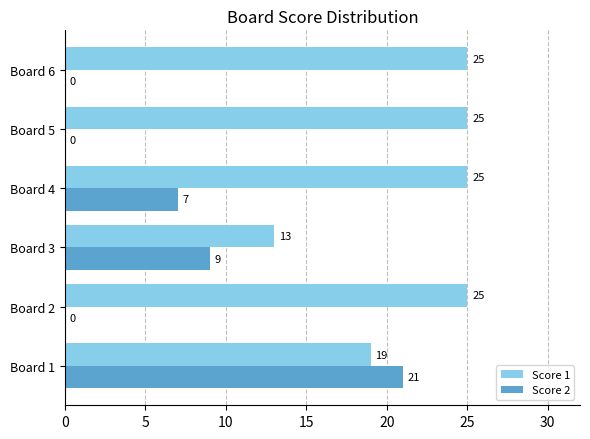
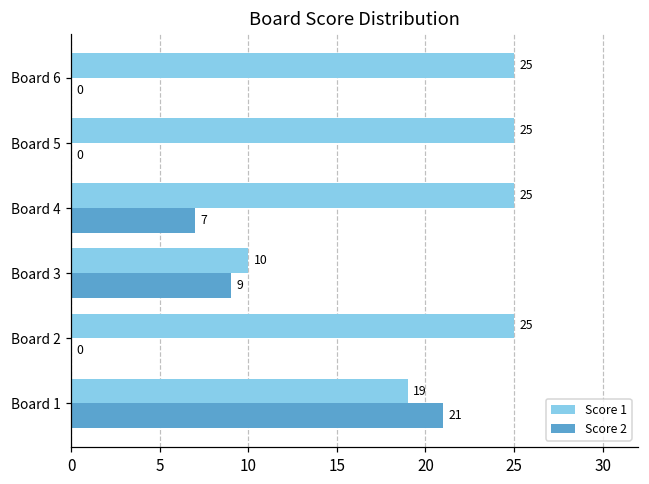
Score 1, Board 3: 13 -> 10
